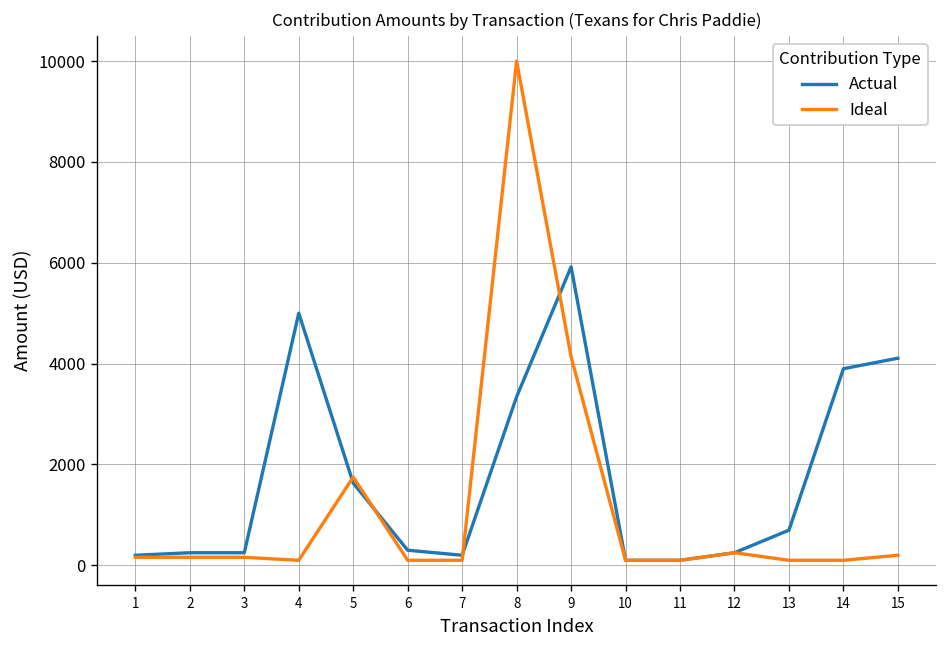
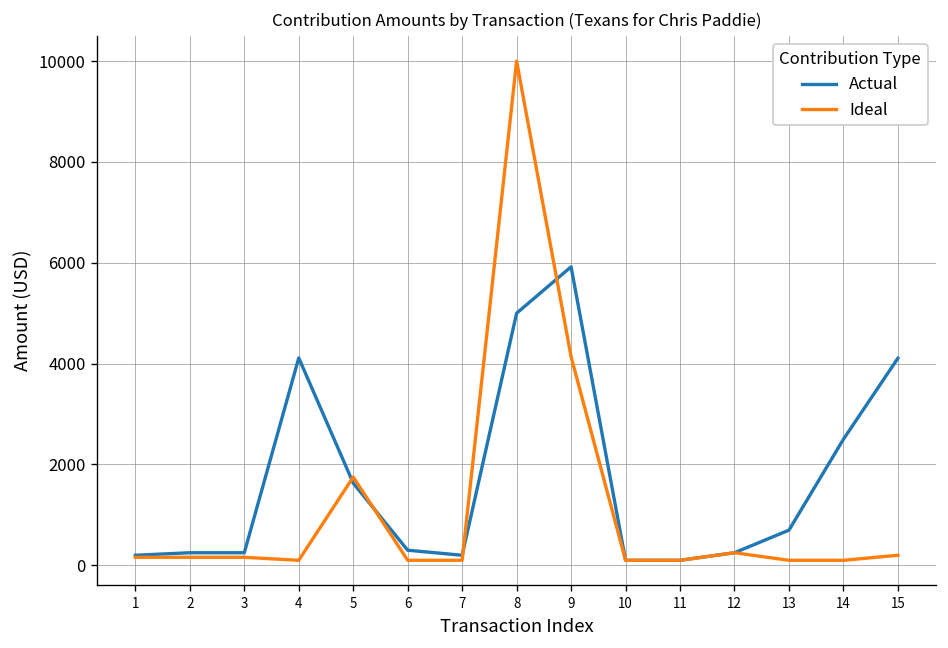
Actual, 4: 5000 -> 4100
Actual, 8: 3300 -> 5000
Actual, 14: 3900 -> 2500
